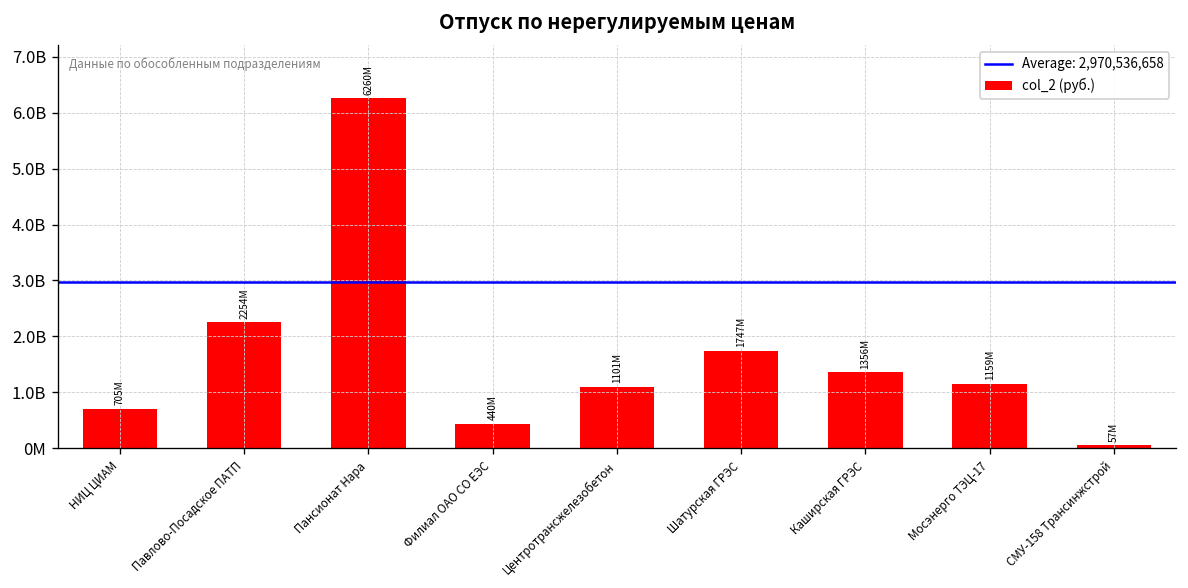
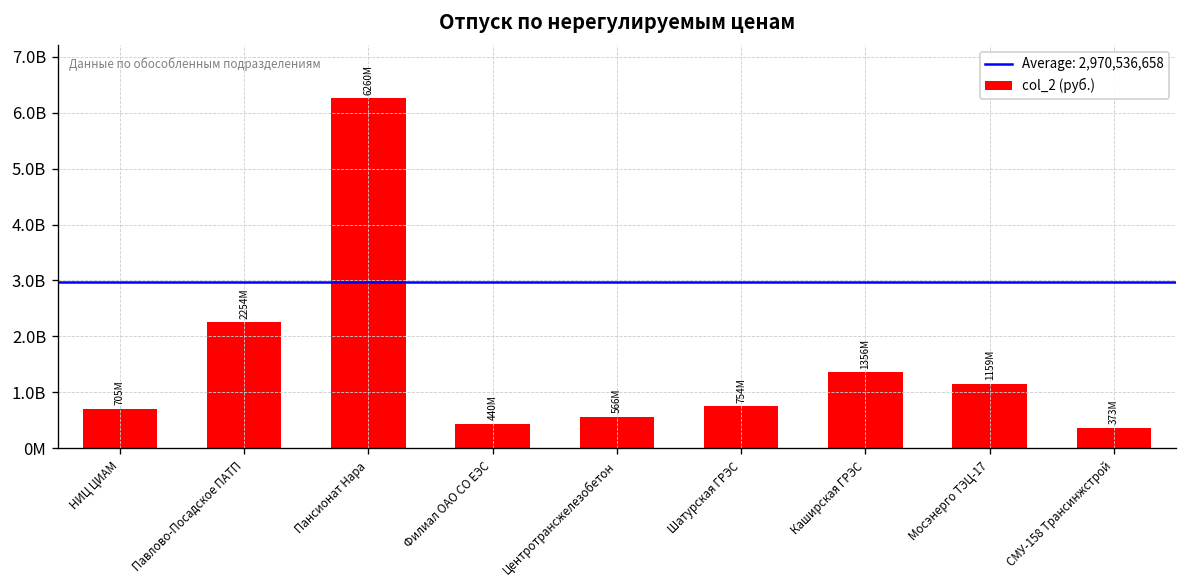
Центротрансжелезобетон: 1101M -> 566M
Шатурская ГРЭС: 1747M -> 754M
СМУ-158 Трансинжстрой: 57M -> 373M
